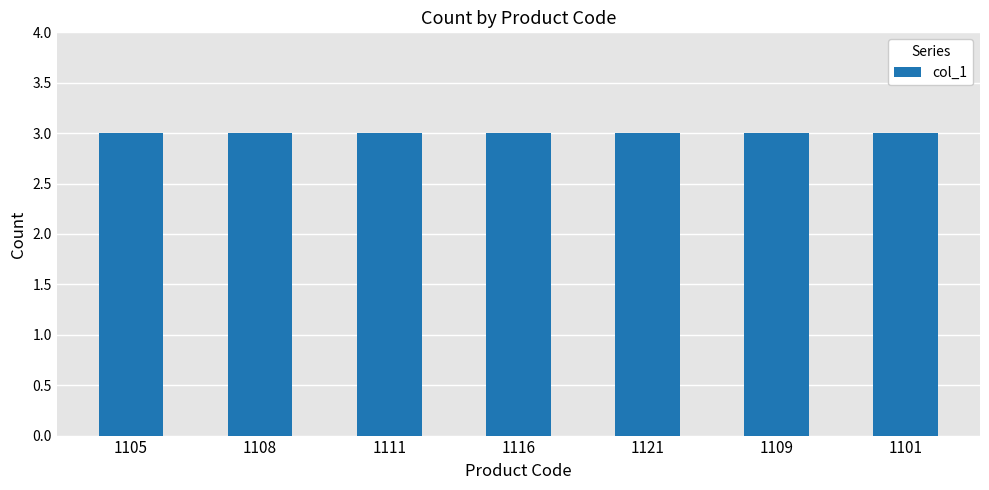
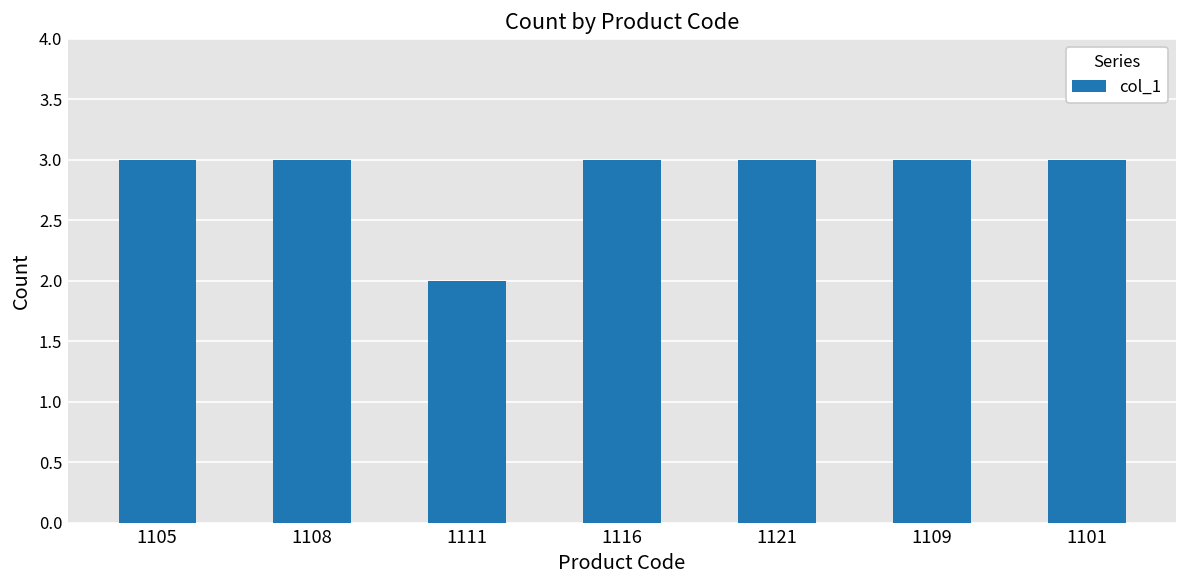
1111: 3 -> 2
